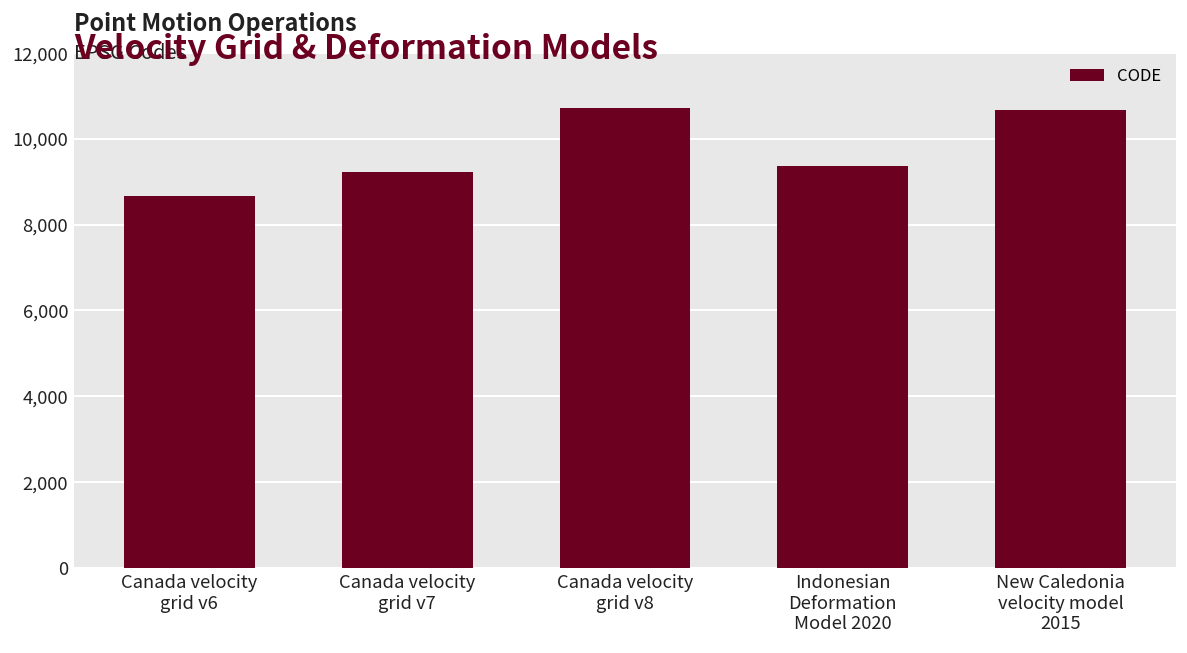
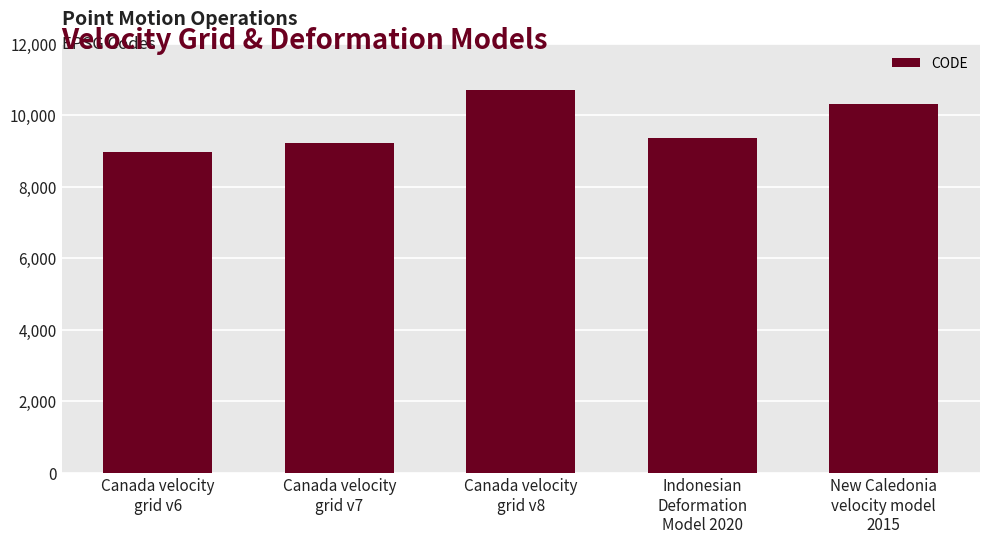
Canada velocity grid v6: 8,700 -> 9,000
New Caledonia velocity model 2015: 10,700 -> 10,300
